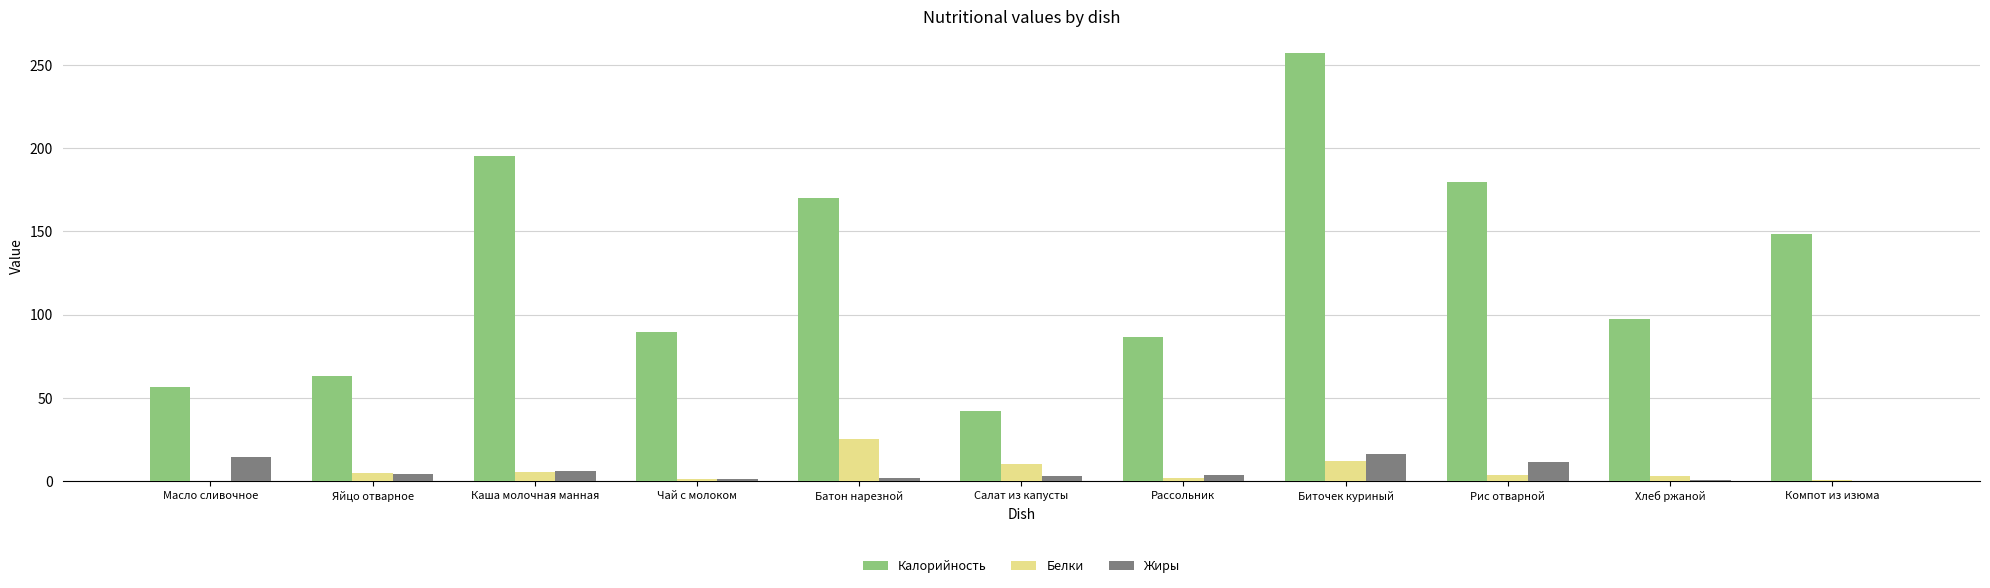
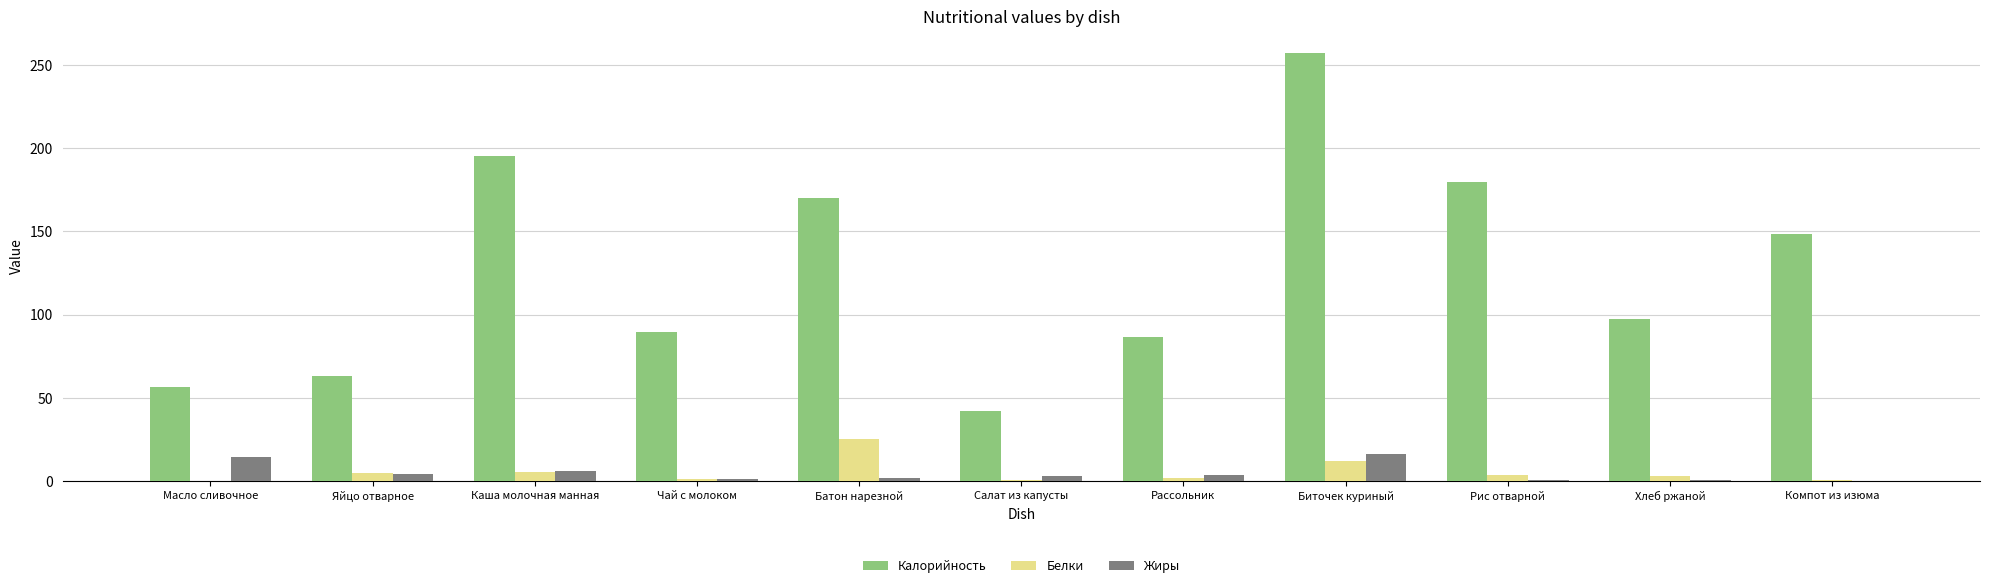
Белки, Салат из капусты: 10 -> 1
Жиры, Рис отварной: 11 -> 1
